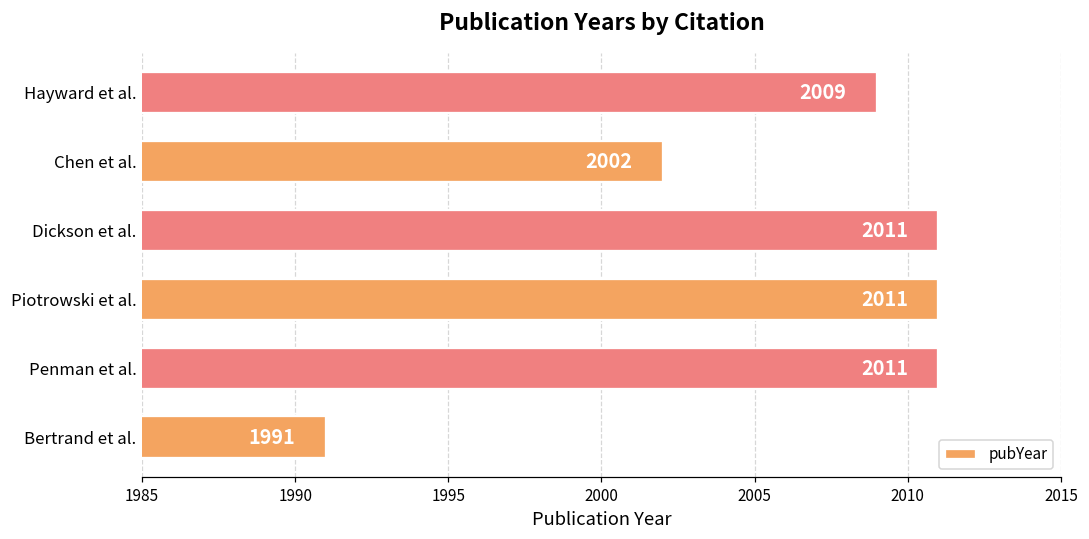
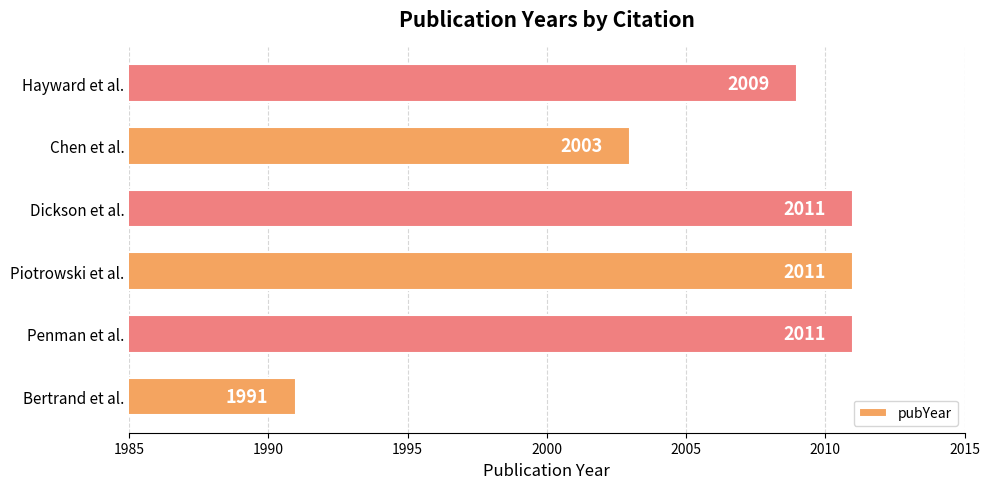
Chen et al.: 2002 -> 2003
